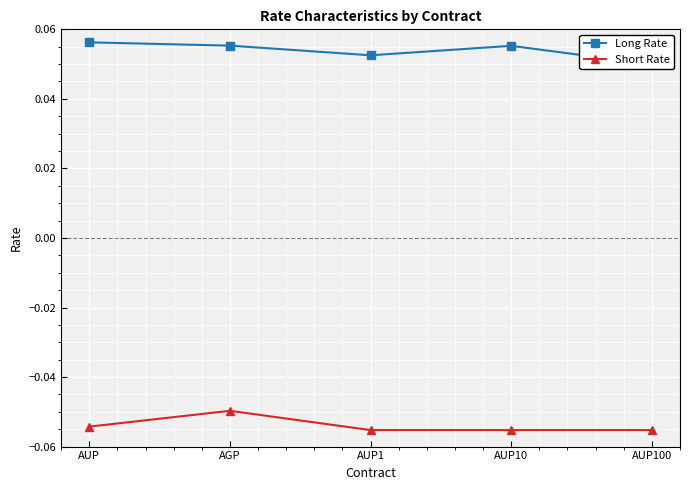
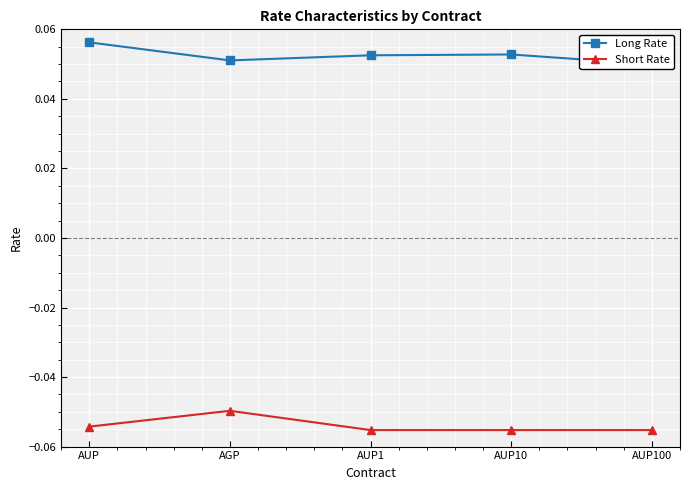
Long Rate, AGP: 0.055 -> 0.051
Long Rate, AUP10: 0.055 -> 0.053
